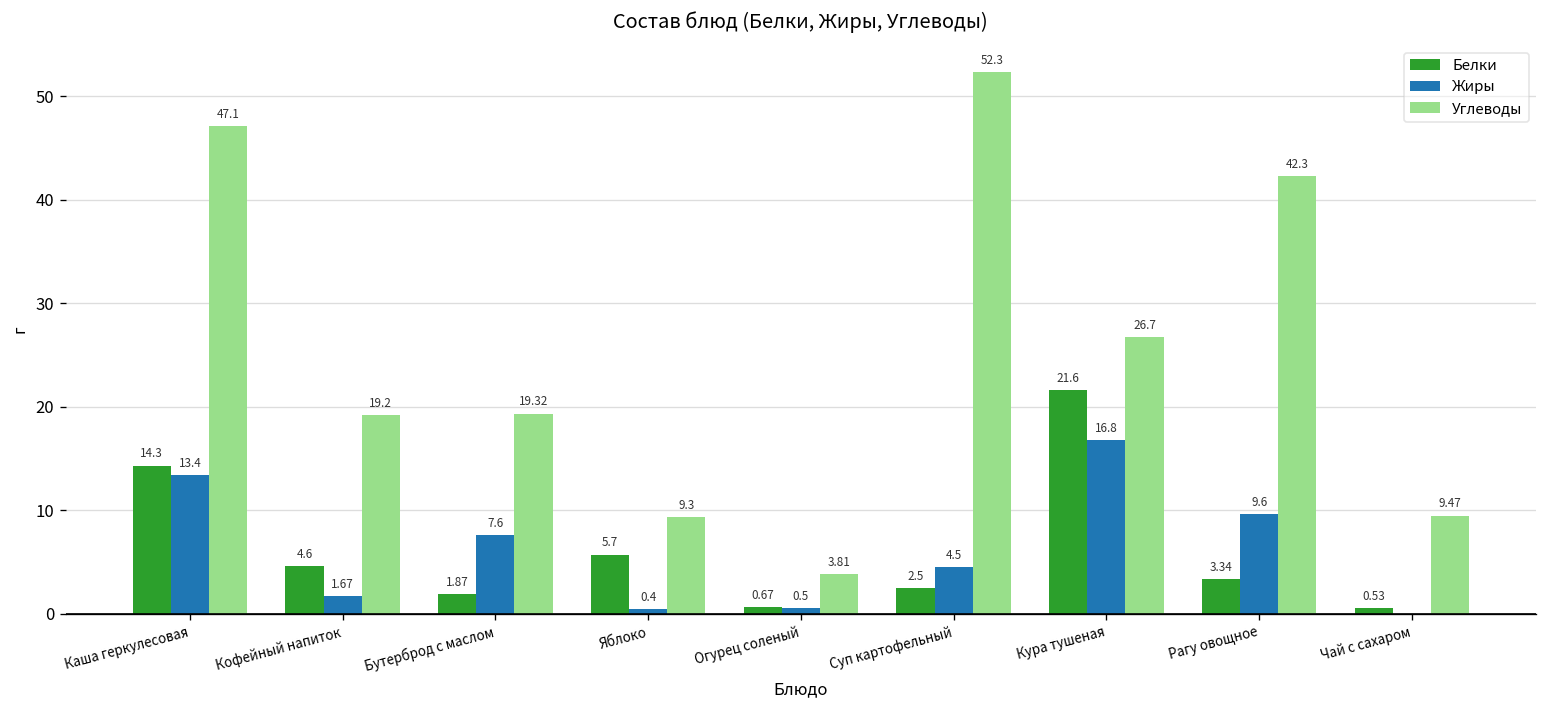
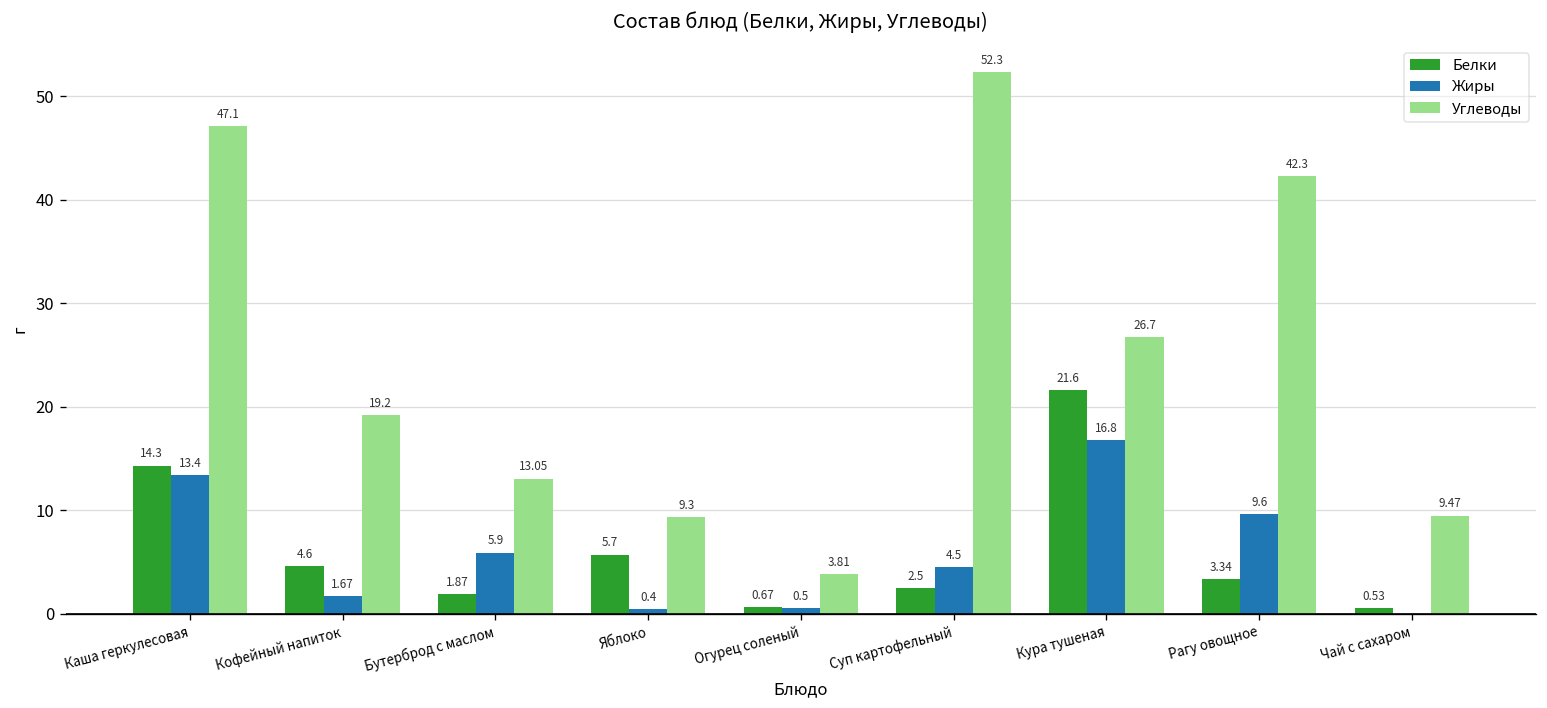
Жиры, Бутерброд с маслом: 7.6 -> 5.9
Углеводы, Бутерброд с маслом: 19.32 -> 13.05
